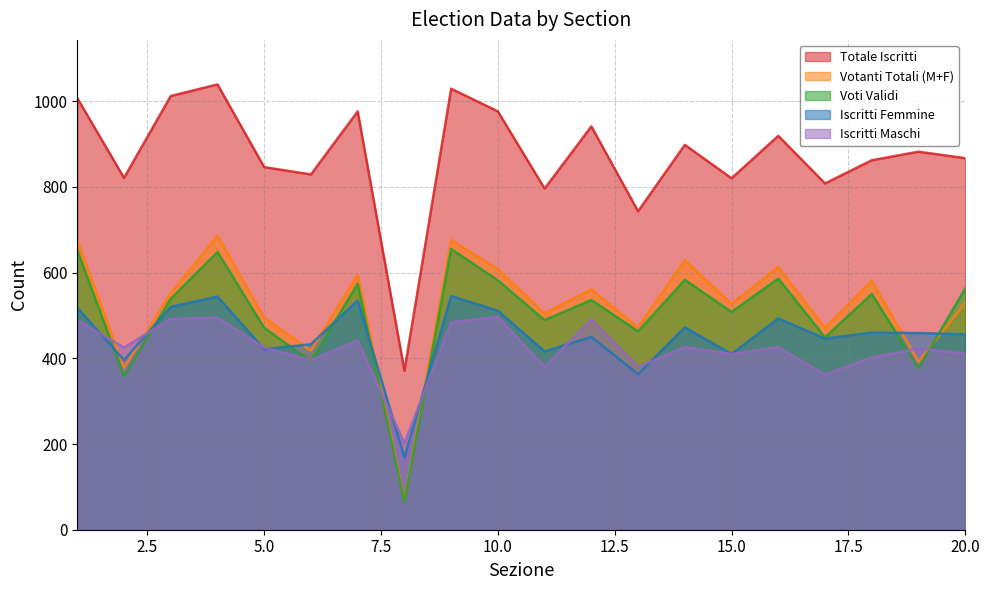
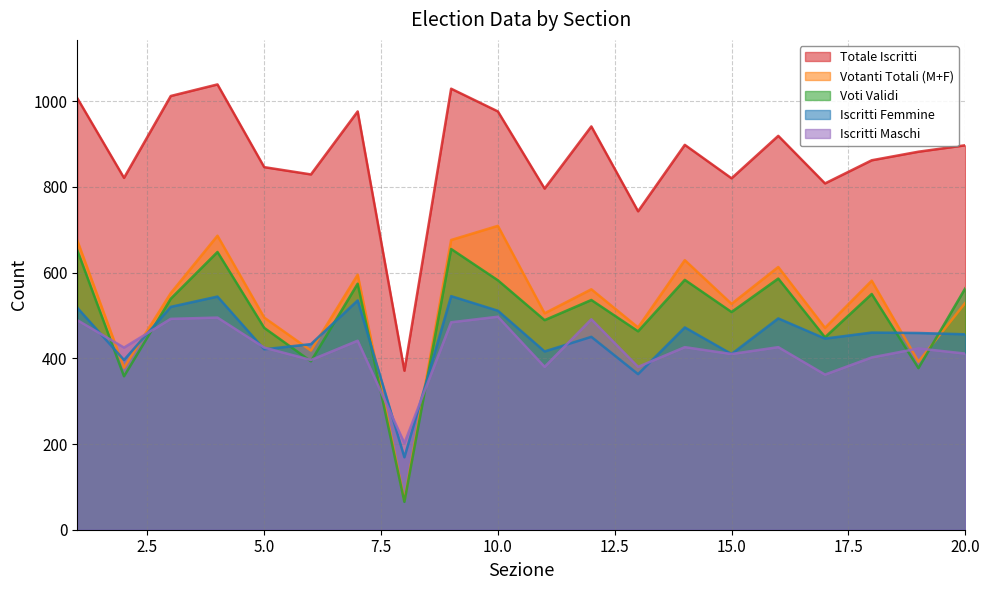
Votanti Totali (M+F), 10.0: 610 -> 710
Totale Iscritti, 20.0: 870 -> 900
